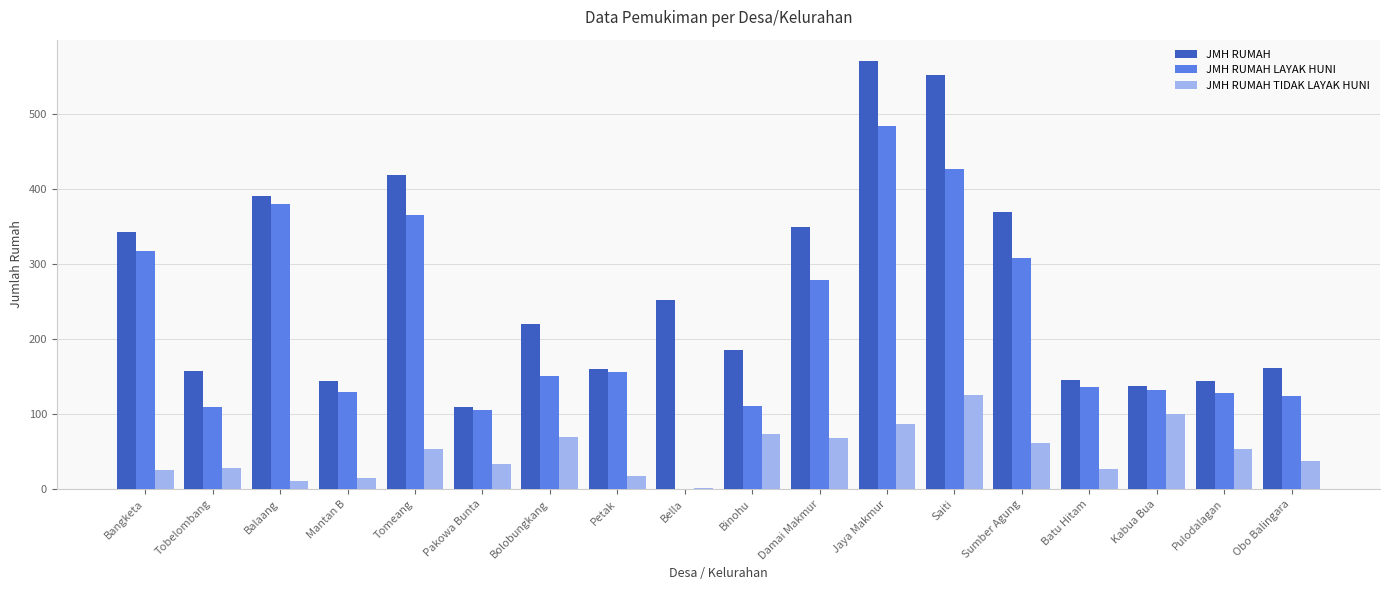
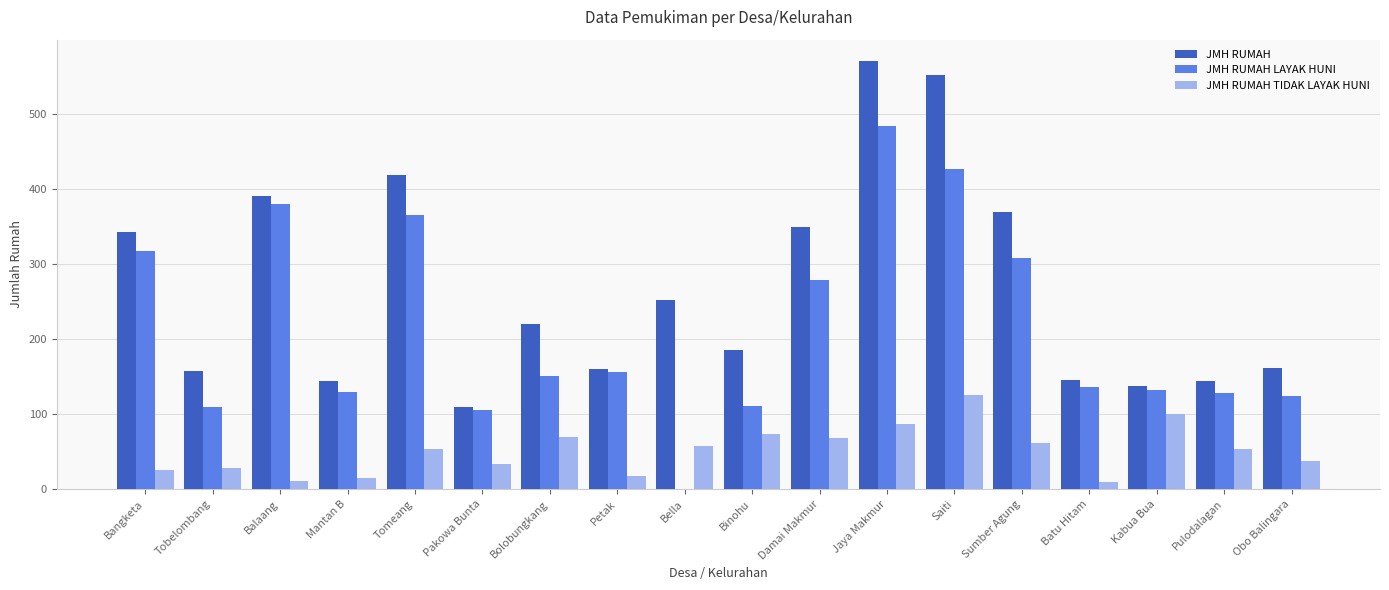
JMH RUMAH TIDAK LAYAK HUNI, Bella: 0 -> 60
JMH RUMAH TIDAK LAYAK HUNI, Batu Hitam: 30 -> 10
